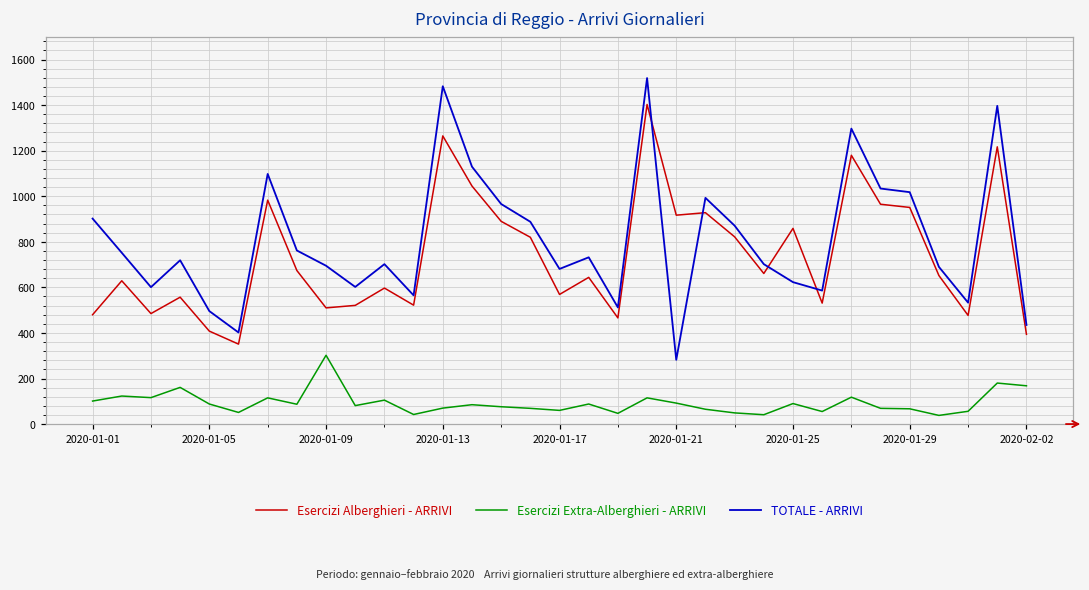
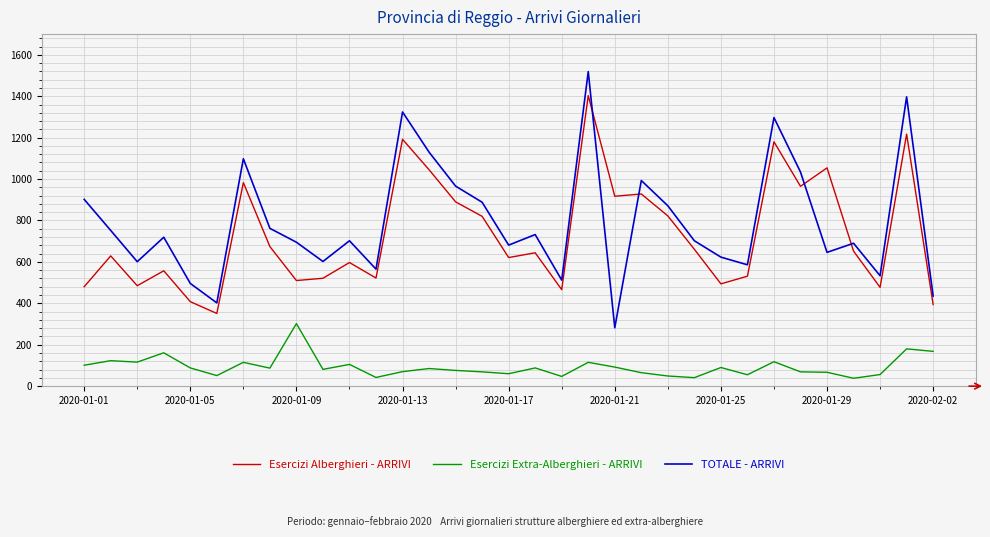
Esercizi Alberghieri - ARRIVI, 2020-01-13: 1270 -> 1190
TOTALE - ARRIVI, 2020-01-13: 1480 -> 1320
Esercizi Alberghieri - ARRIVI, 2020-01-17: 570 -> 620
Esercizi Alberghieri - ARRIVI, 2020-01-25: 860 -> 490
Esercizi Alberghieri - ARRIVI, 2020-01-29: 950 -> 1050
TOTALE - ARRIVI, 2020-01-29: 1020 -> 650
